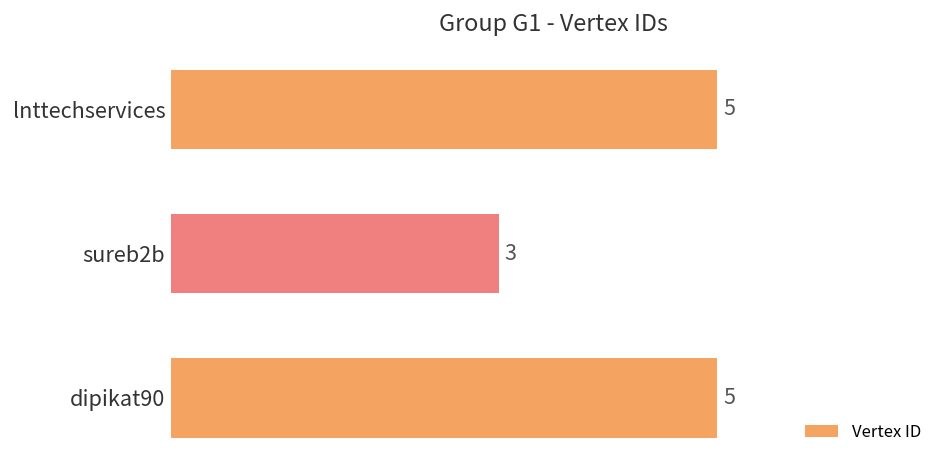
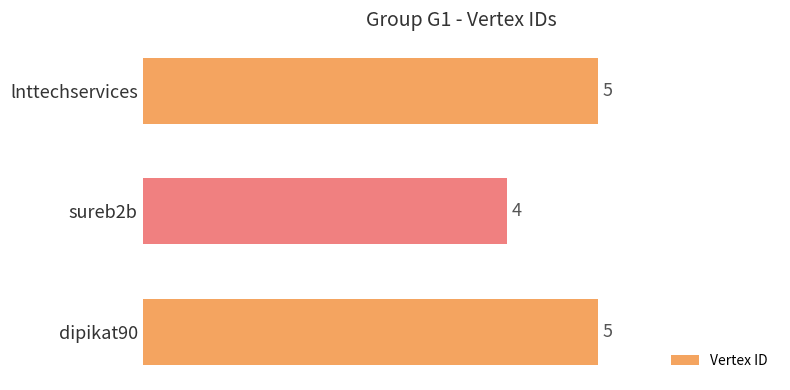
sureb2b: 3 -> 4
